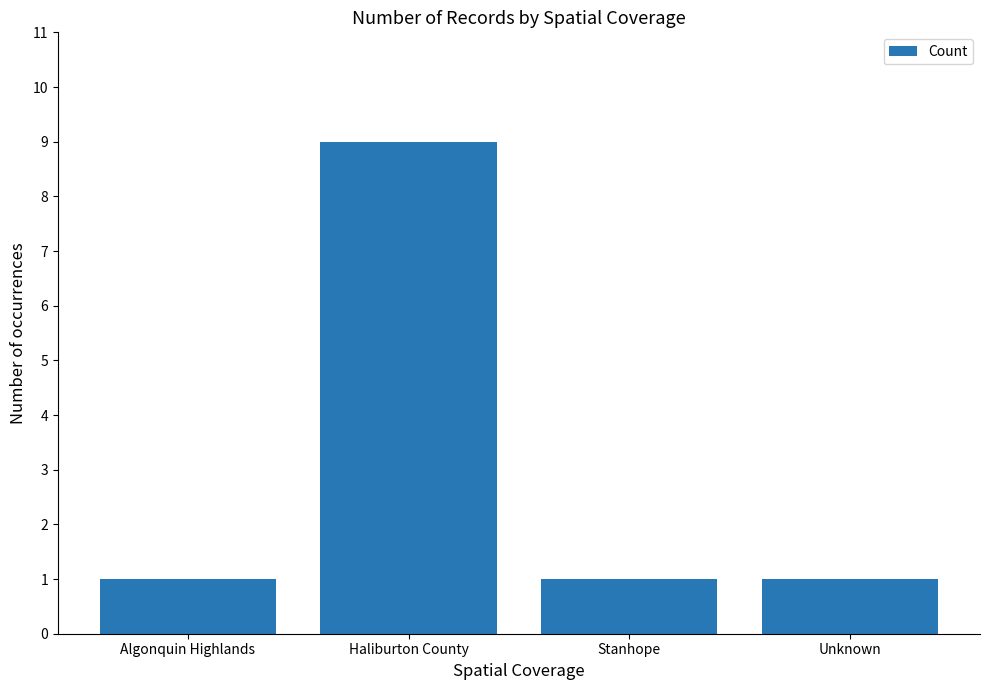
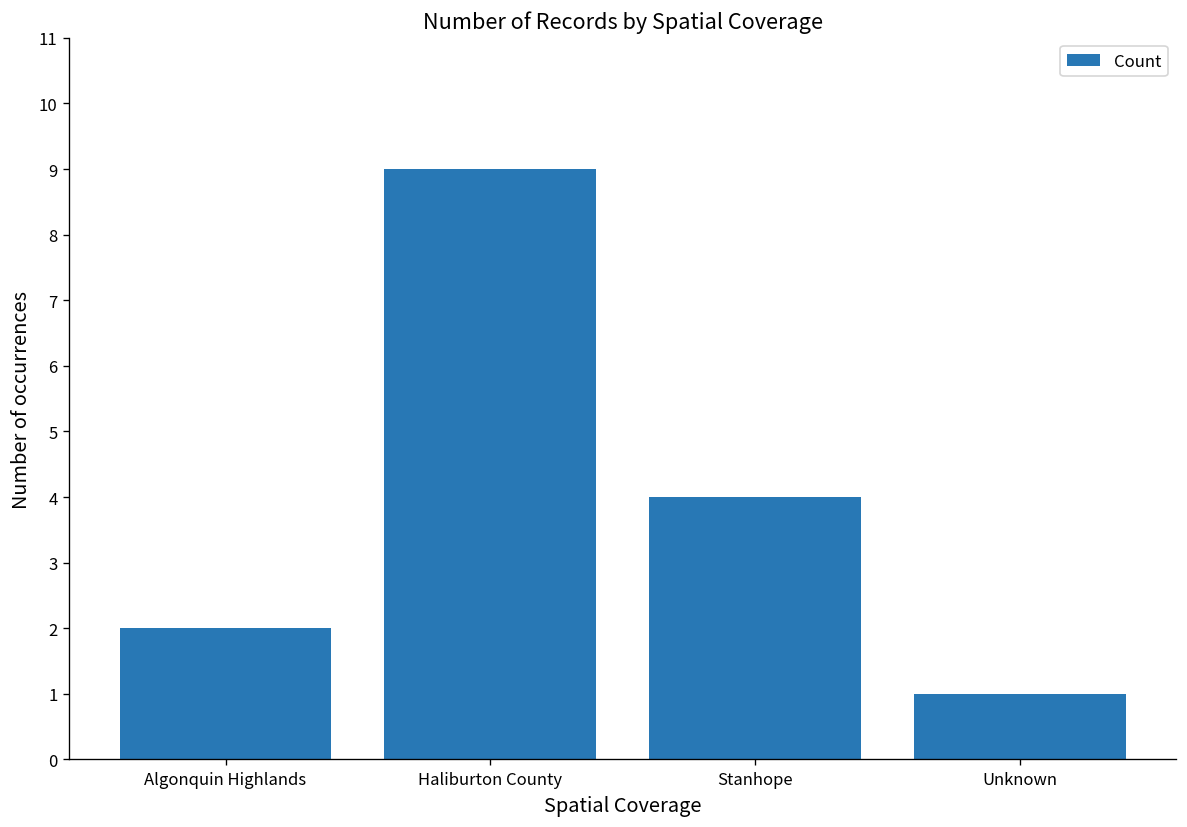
Algonquin Highlands: 1 -> 2
Stanhope: 1 -> 4
